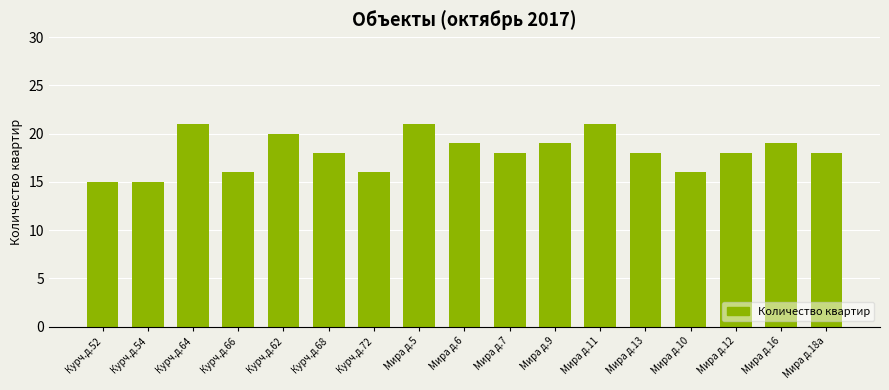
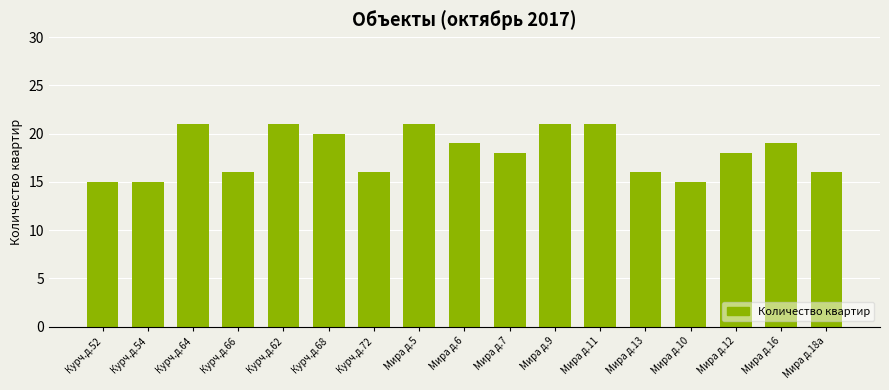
Курч.д.62: 20 -> 21
Курч.д.68: 18 -> 20
Мира д.9: 19 -> 21
Мира д.13: 18 -> 16
Мира д.10: 16 -> 15
Мира д.18а: 18 -> 16
